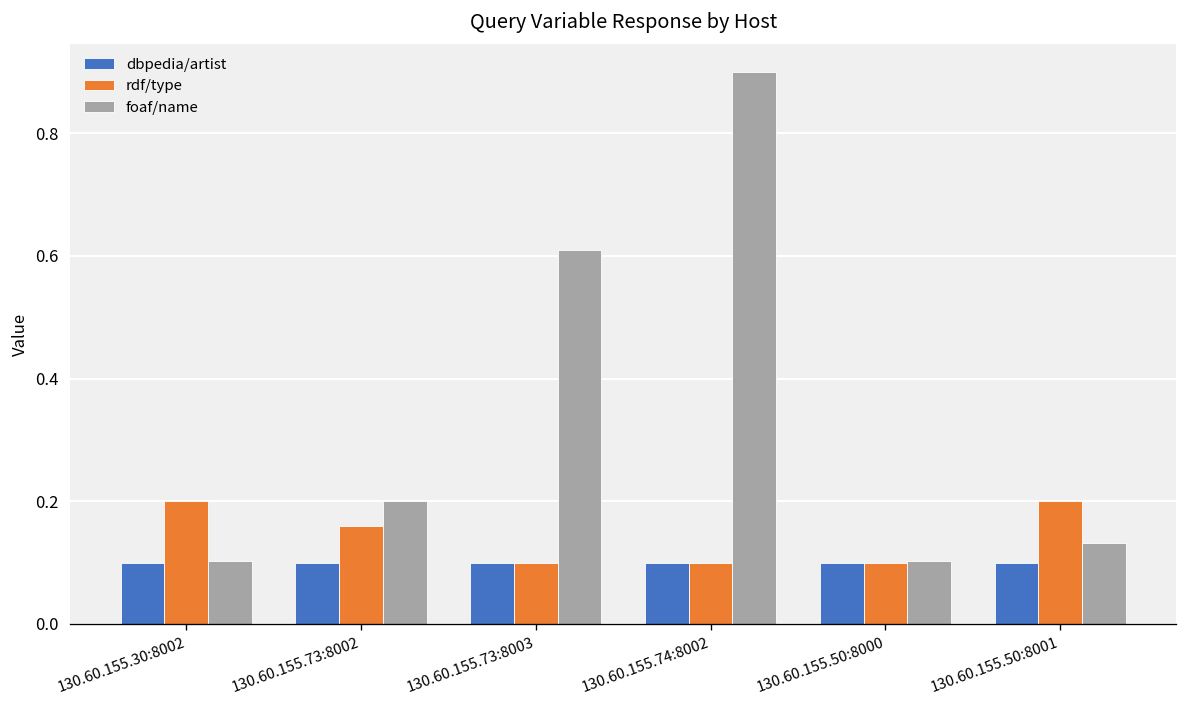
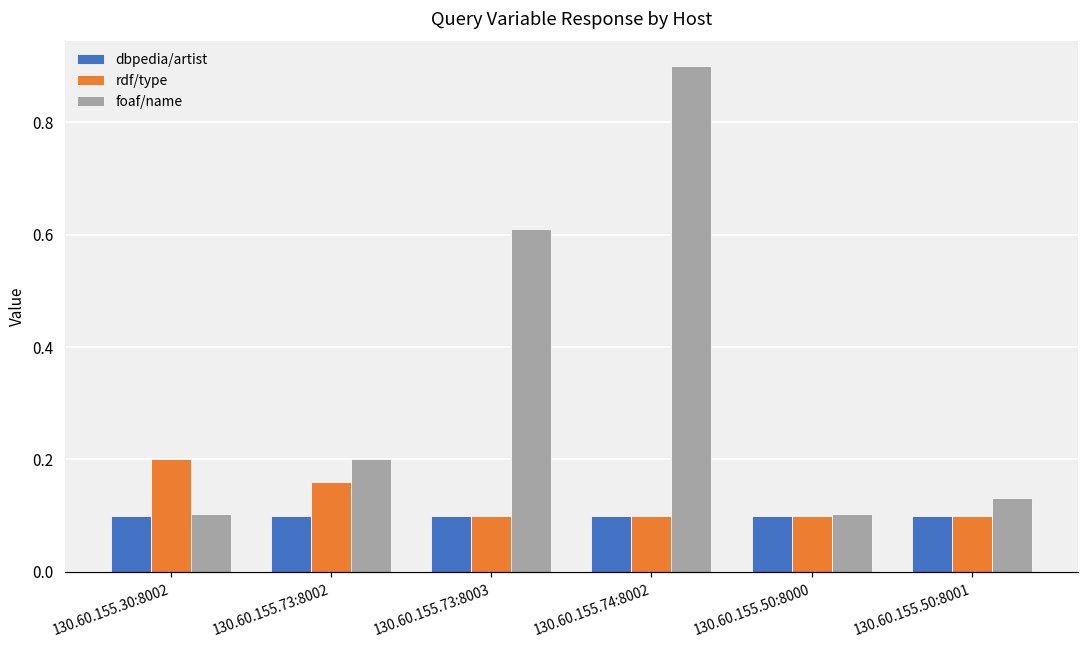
rdf/type, 130.60.155.50:8001: 0.2 -> 0.1
